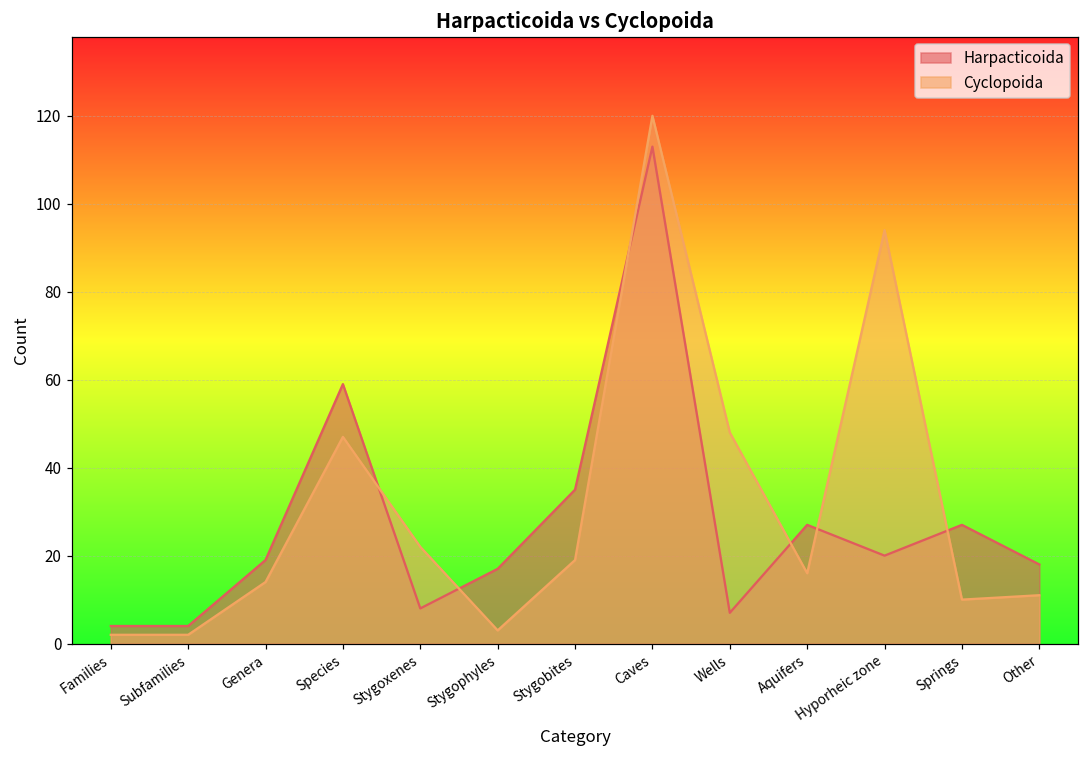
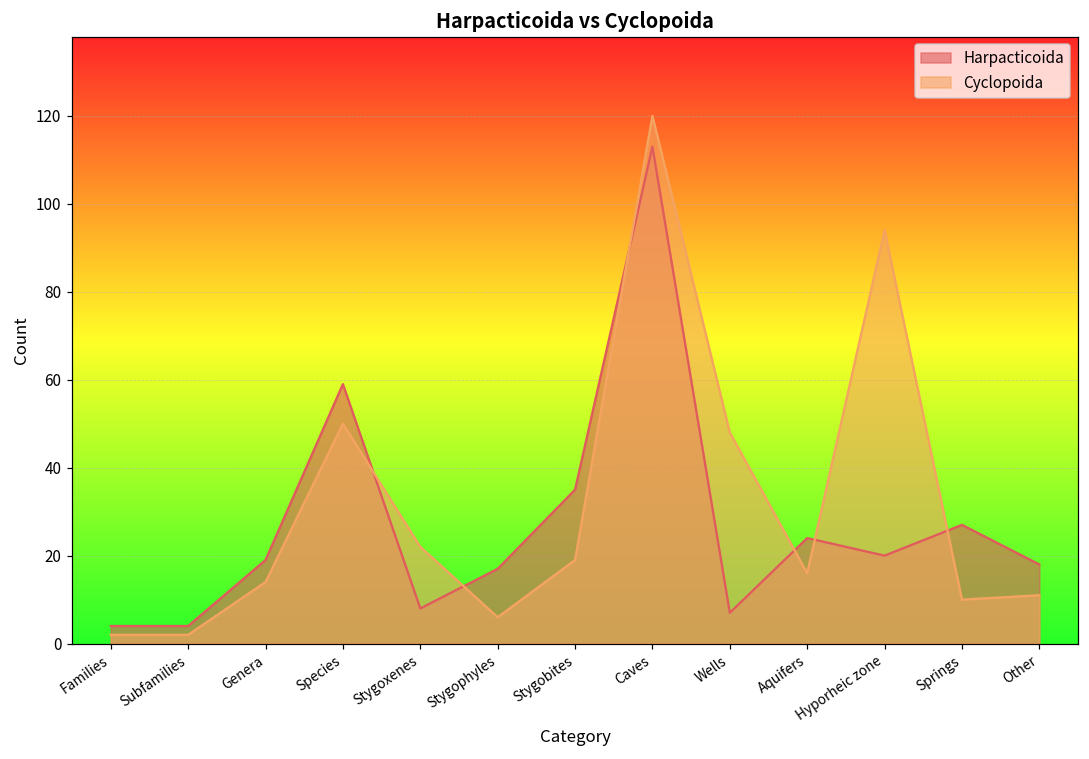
Cyclopoida, Species: 47 -> 50
Cyclopoida, Stygophyles: 3 -> 6
Harpacticoida, Aquifers: 27 -> 24
